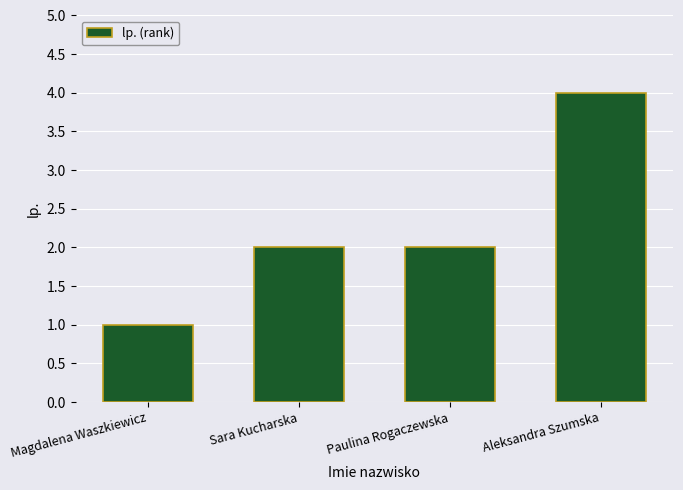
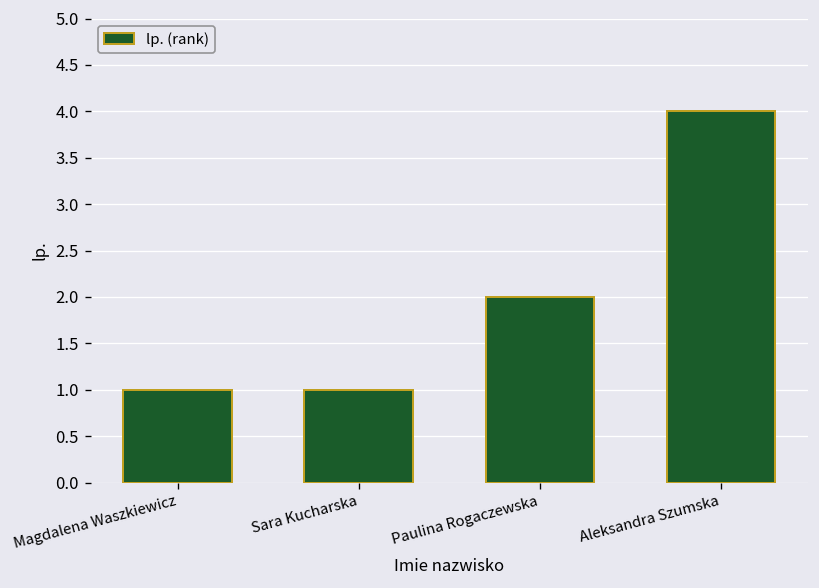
Sara Kucharska: 2 -> 1
